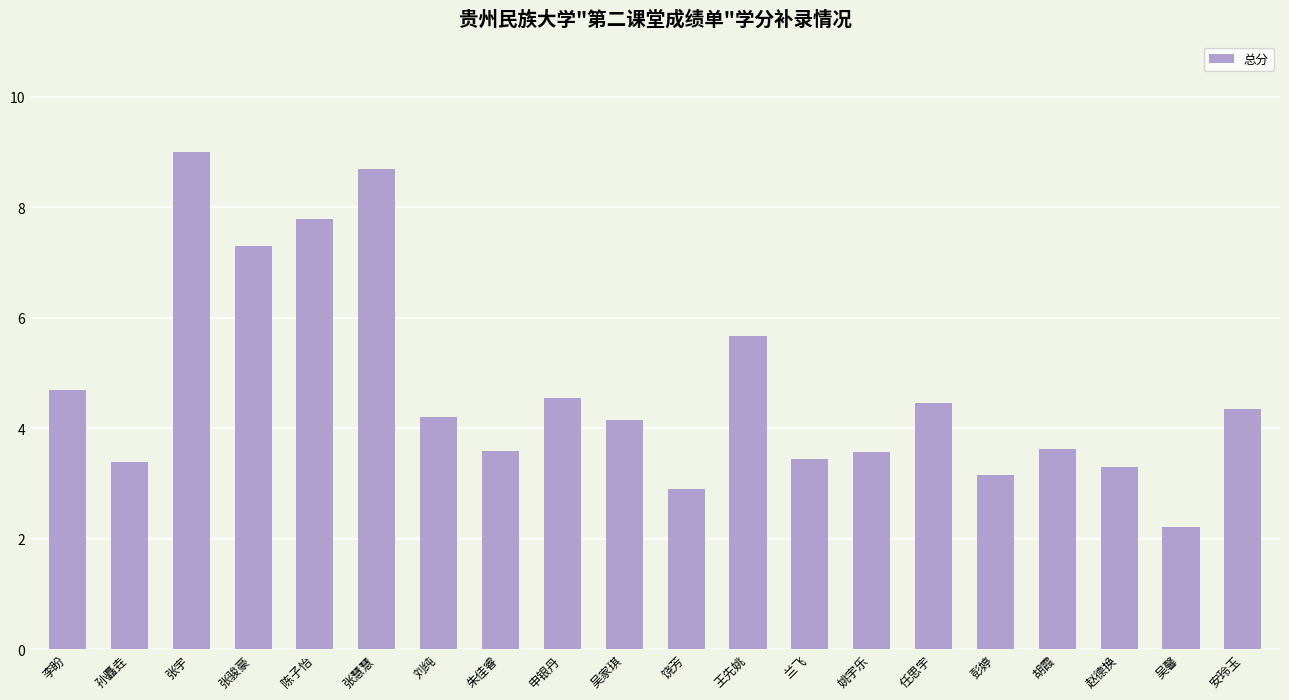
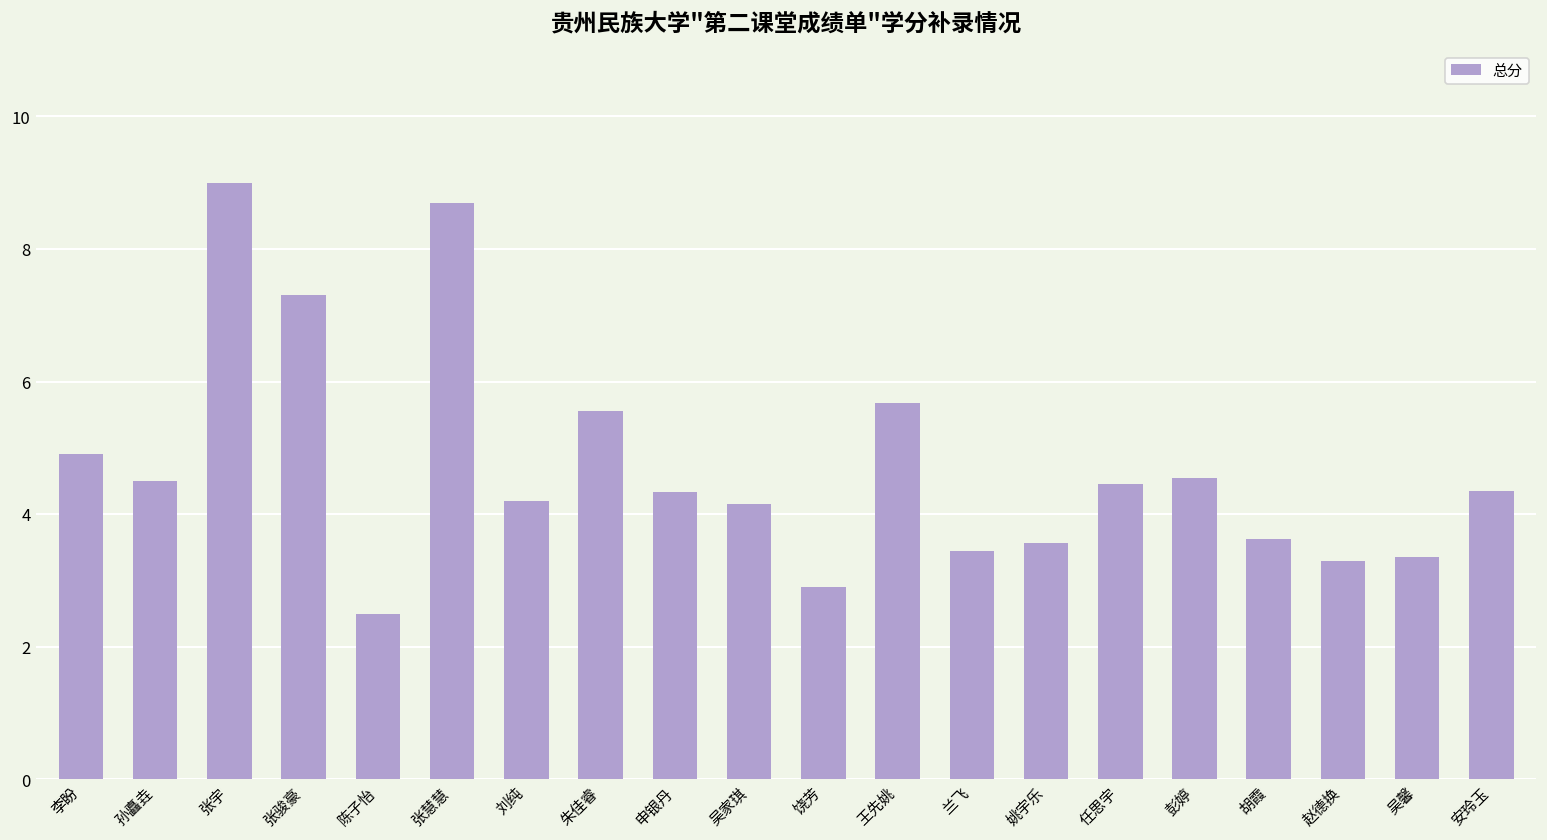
李盼: 4.7 -> 4.9
孙矗垚: 3.4 -> 4.5
陈子怡: 7.8 -> 2.5
朱佳睿: 3.6 -> 5.6
申银丹: 4.6 -> 4.3
彭婷: 3.2 -> 4.5
吴馨: 2.2 -> 3.4
